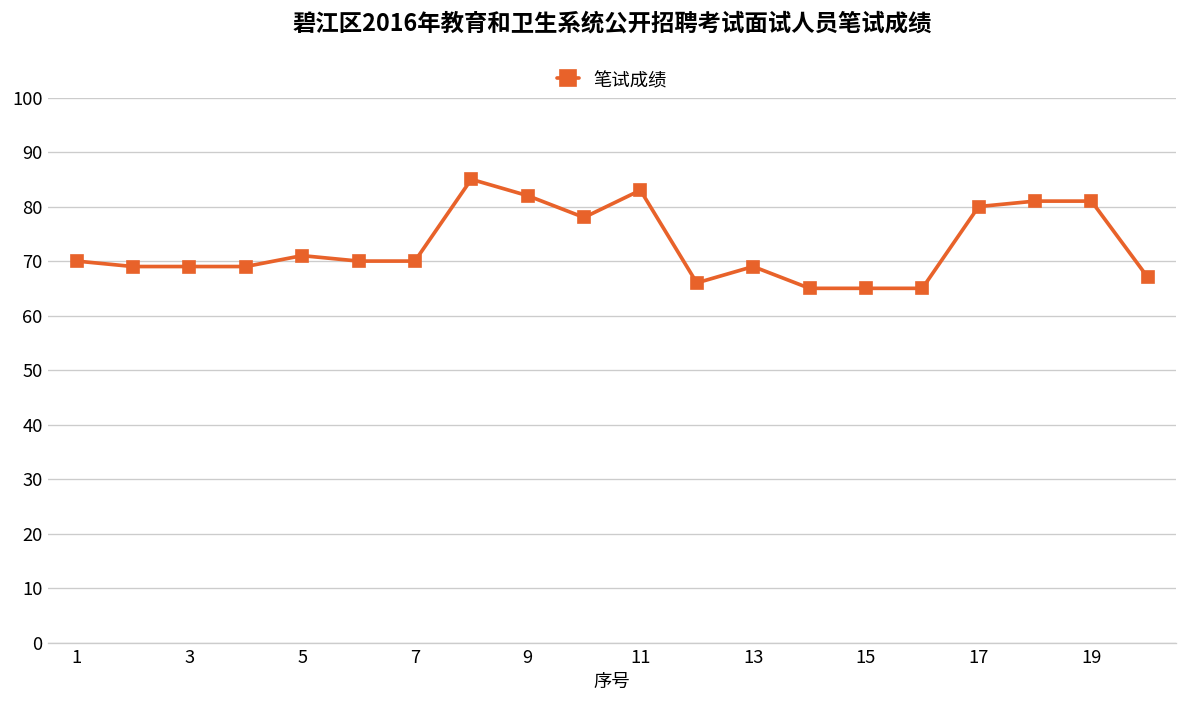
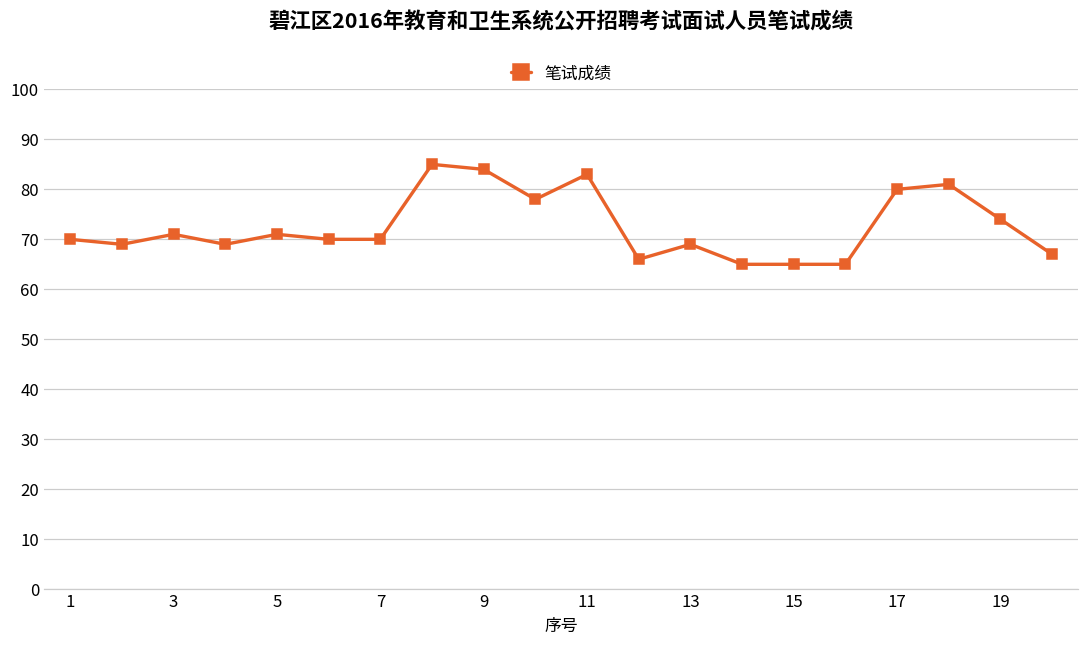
3: 69 -> 71
9: 82 -> 84
19: 81 -> 74
